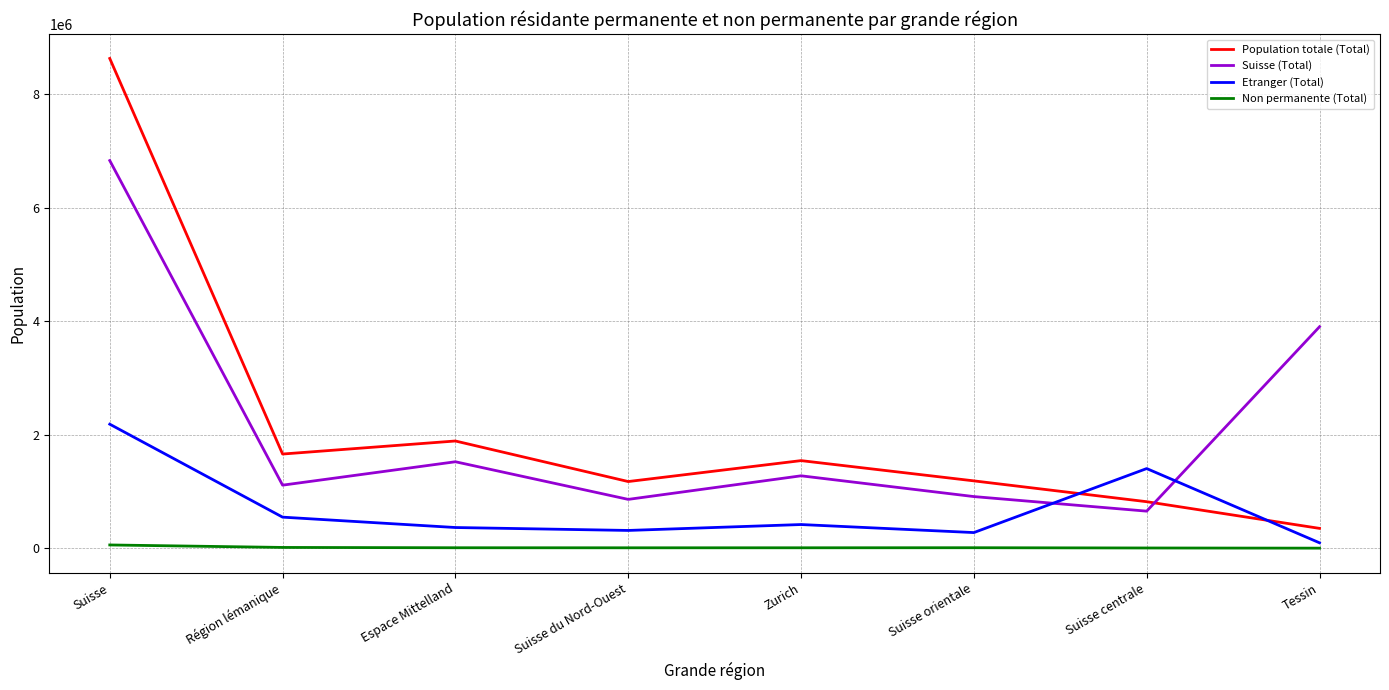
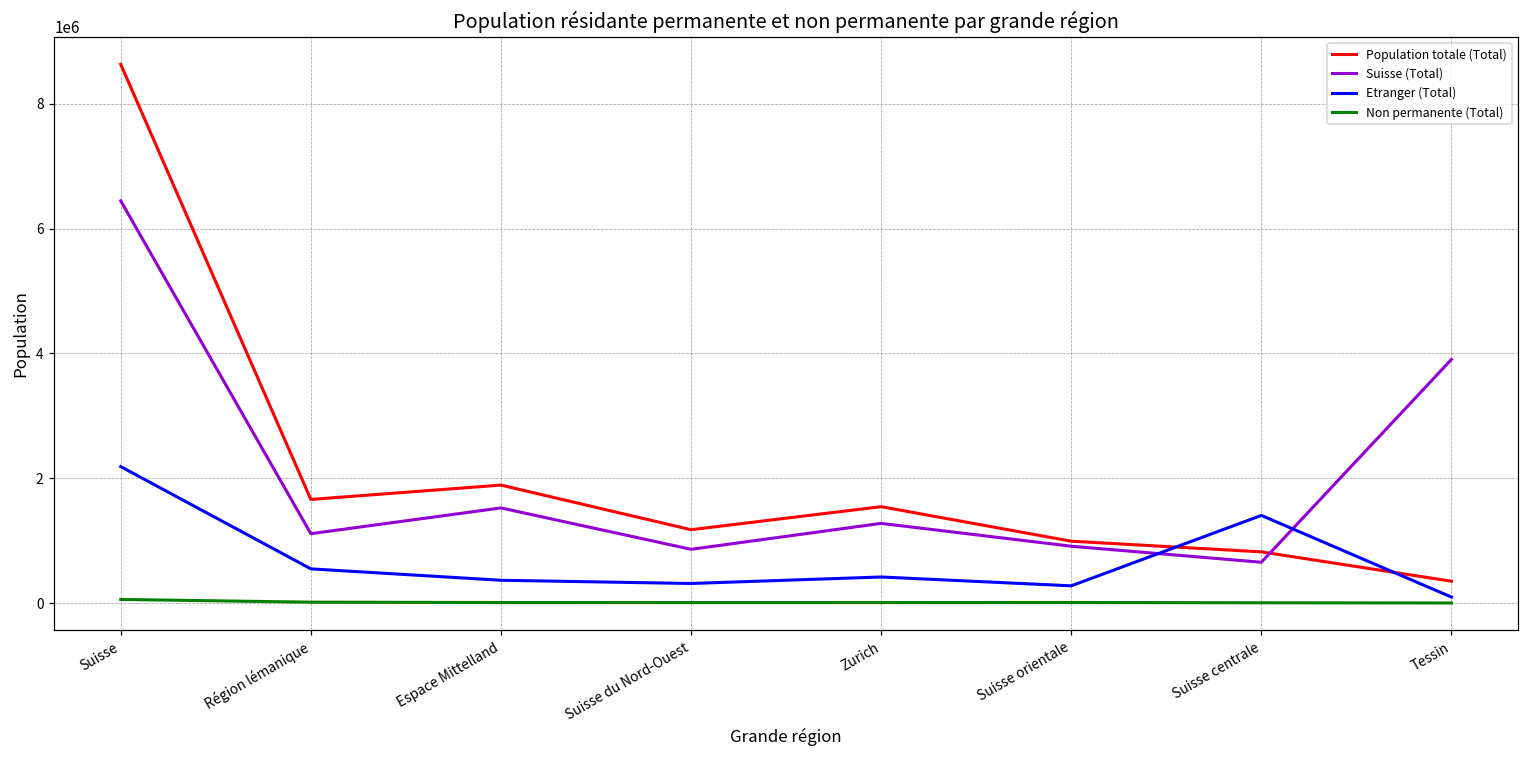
Suisse (Total), Suisse: 6800000 -> 6400000
Population totale (Total), Suisse orientale: 1200000 -> 1000000
